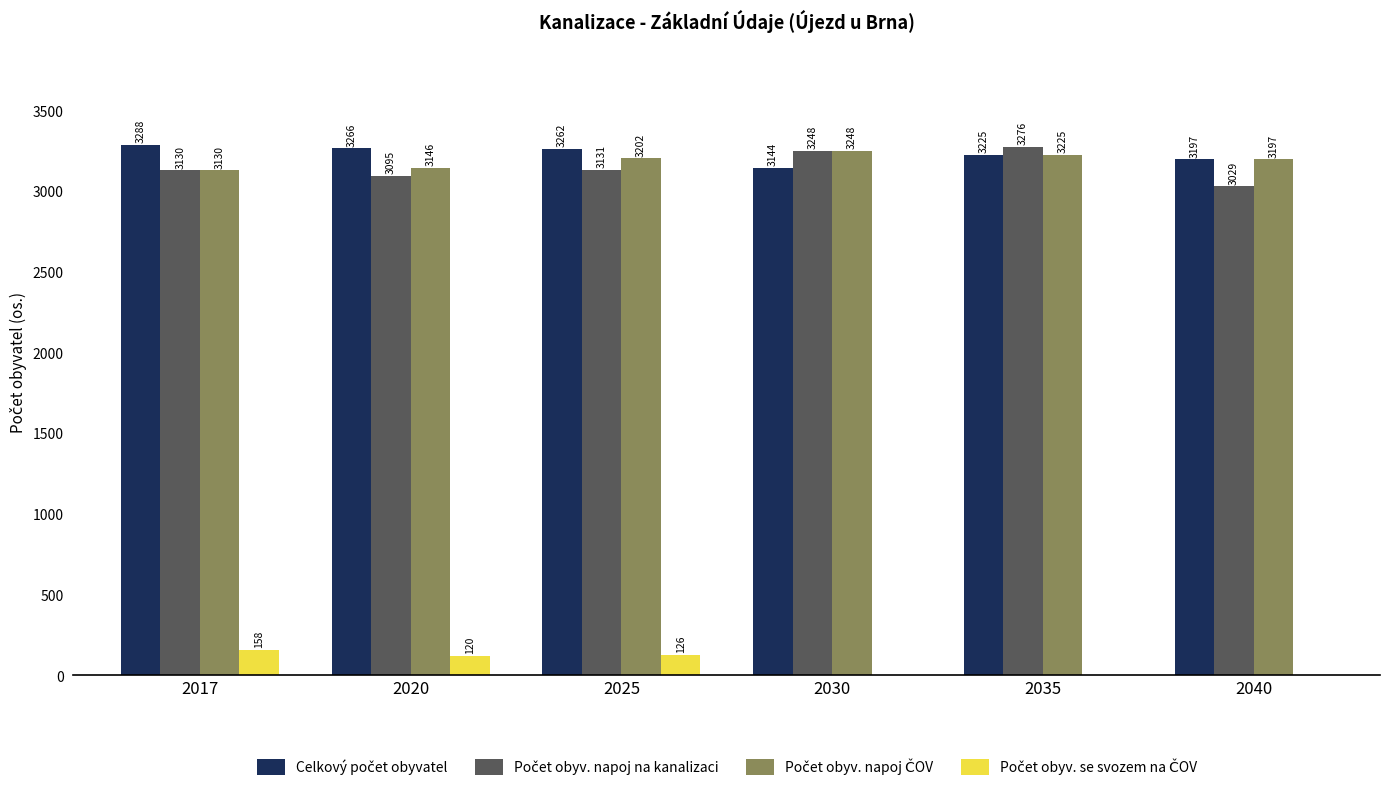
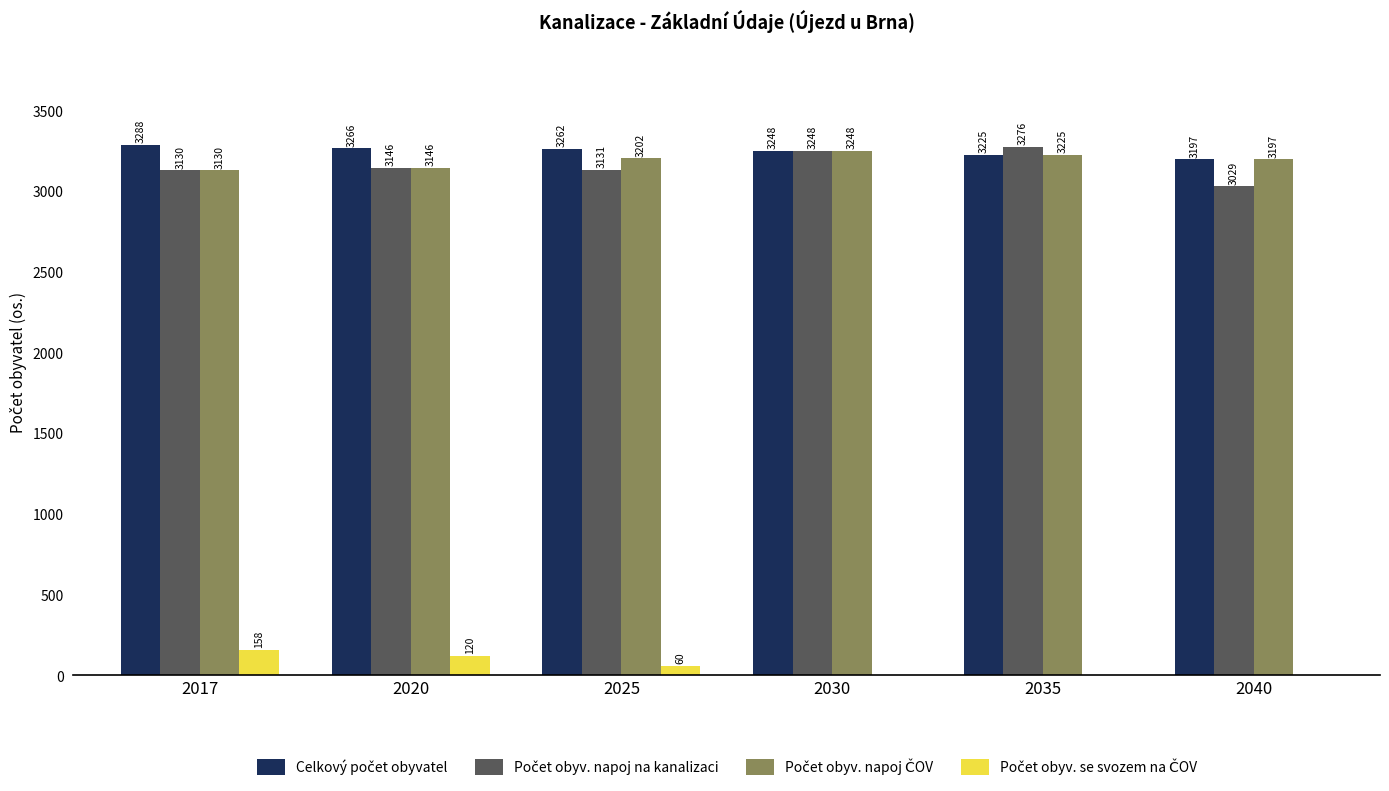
Počet obyv. napoj na kanalizaci, 2020: 3095 -> 3146
Počet obyv. se svozem na ČOV, 2025: 126 -> 60
Celkový počet obyvatel, 2030: 3144 -> 3248
